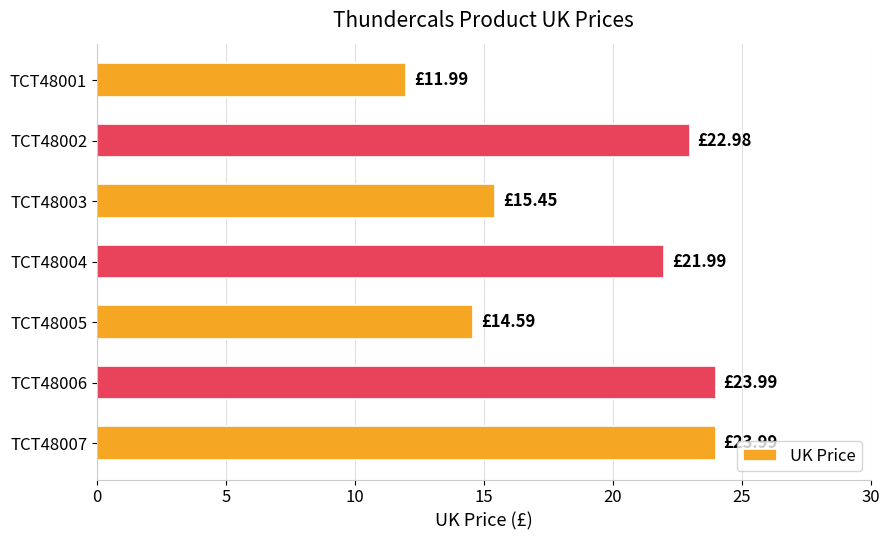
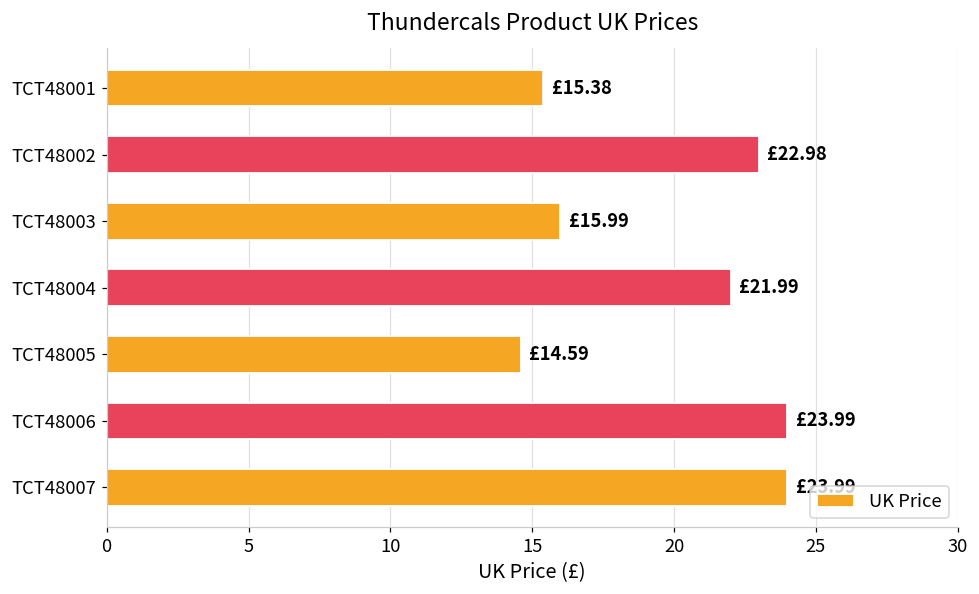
TCT48001: £11.99 -> £15.38
TCT48003: £15.45 -> £15.99
